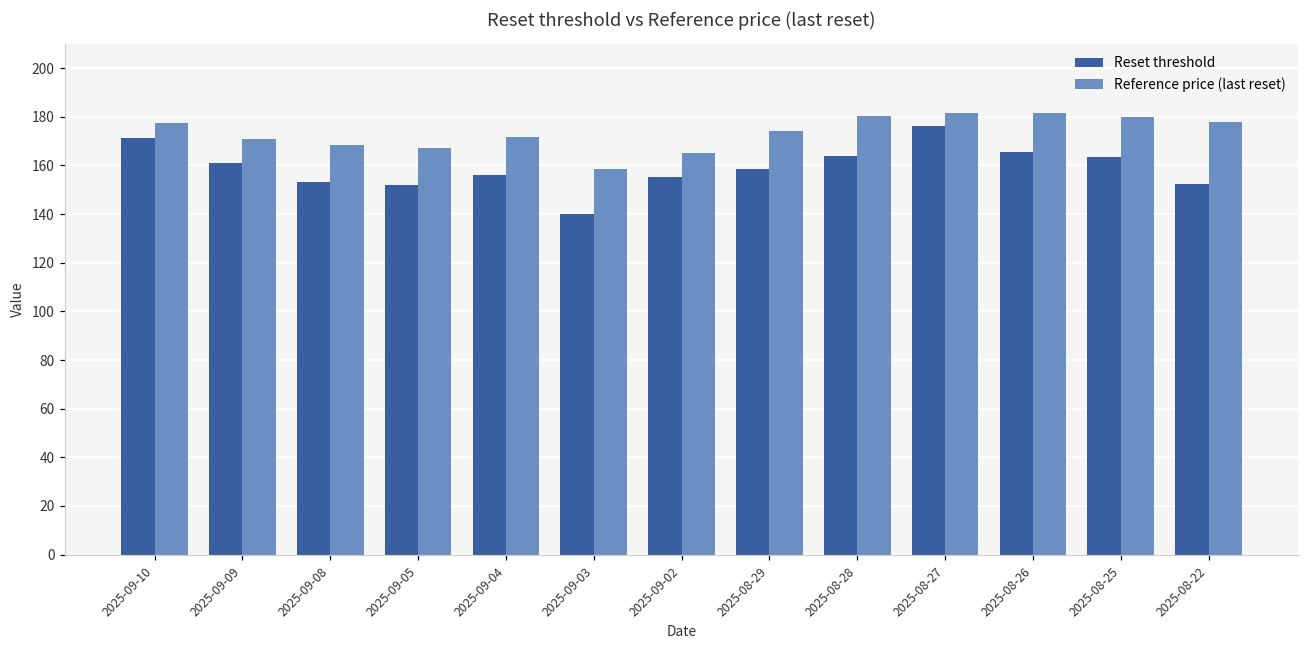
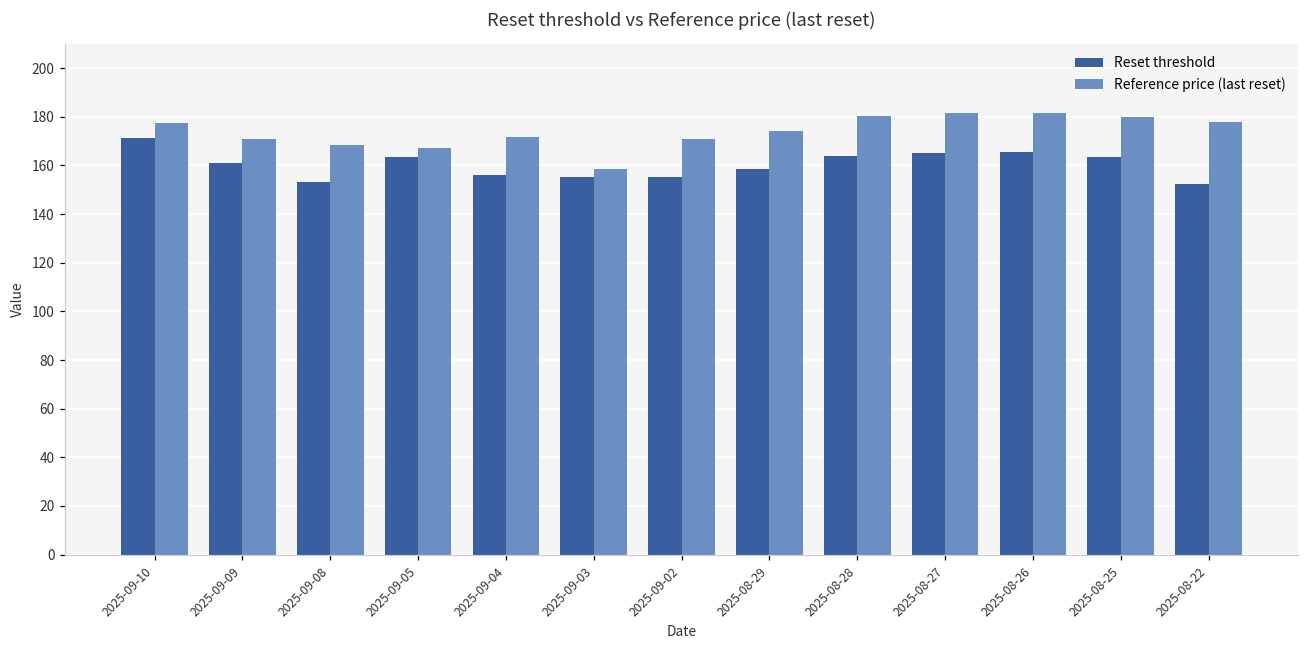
Reset threshold, 2025-09-05: 152 -> 164
Reset threshold, 2025-09-03: 140 -> 155
Reference price (last reset), 2025-09-02: 165 -> 171
Reset threshold, 2025-08-27: 176 -> 165
